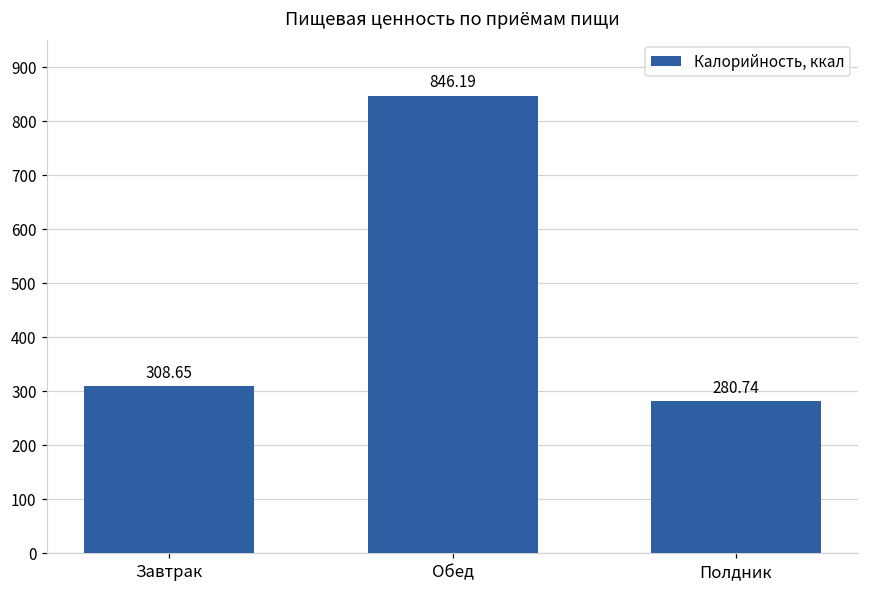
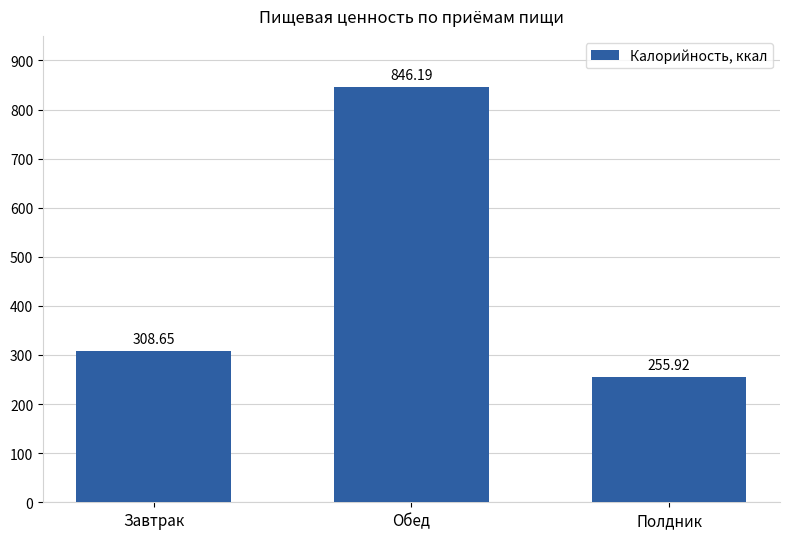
Полдник: 280.74 -> 255.92
